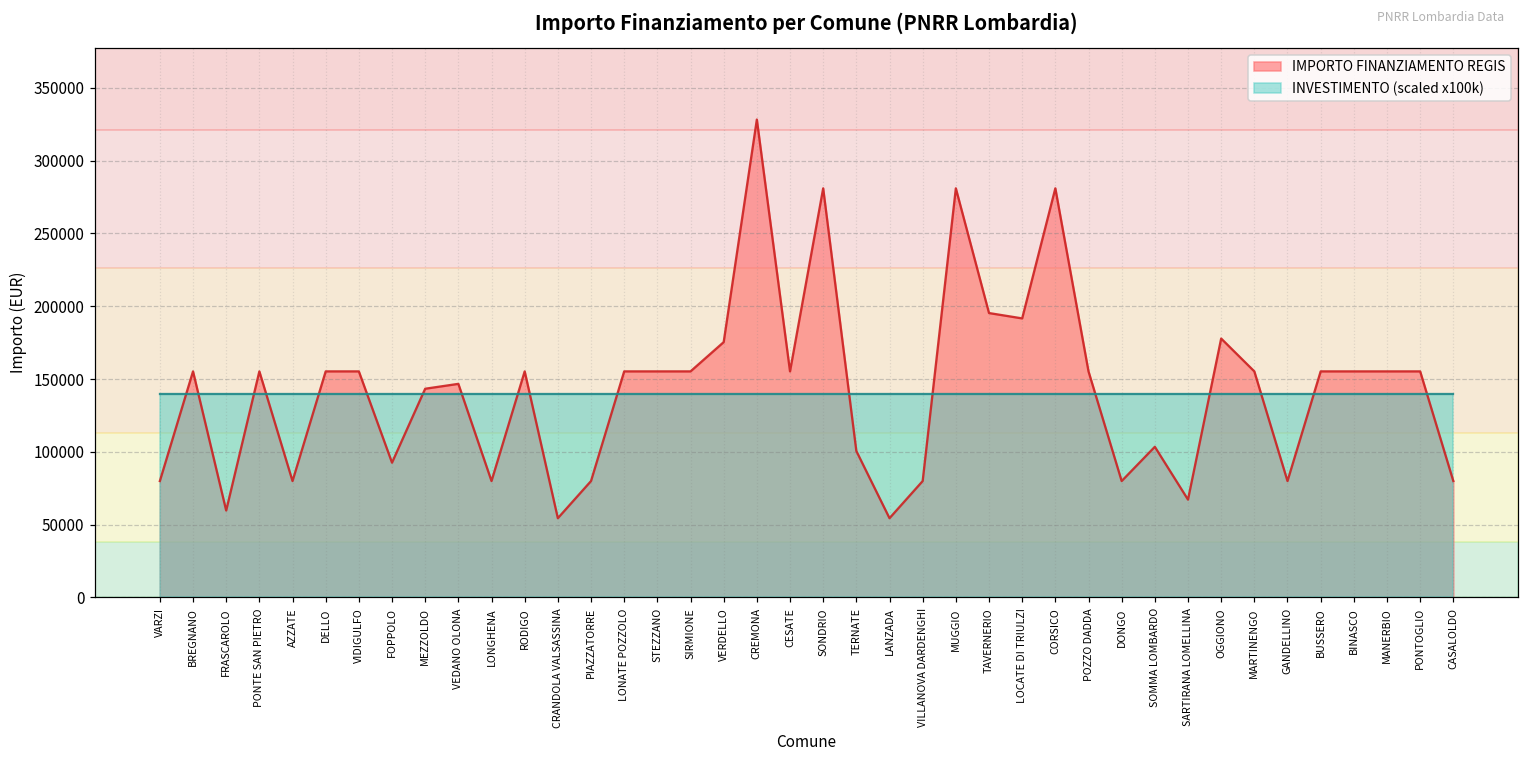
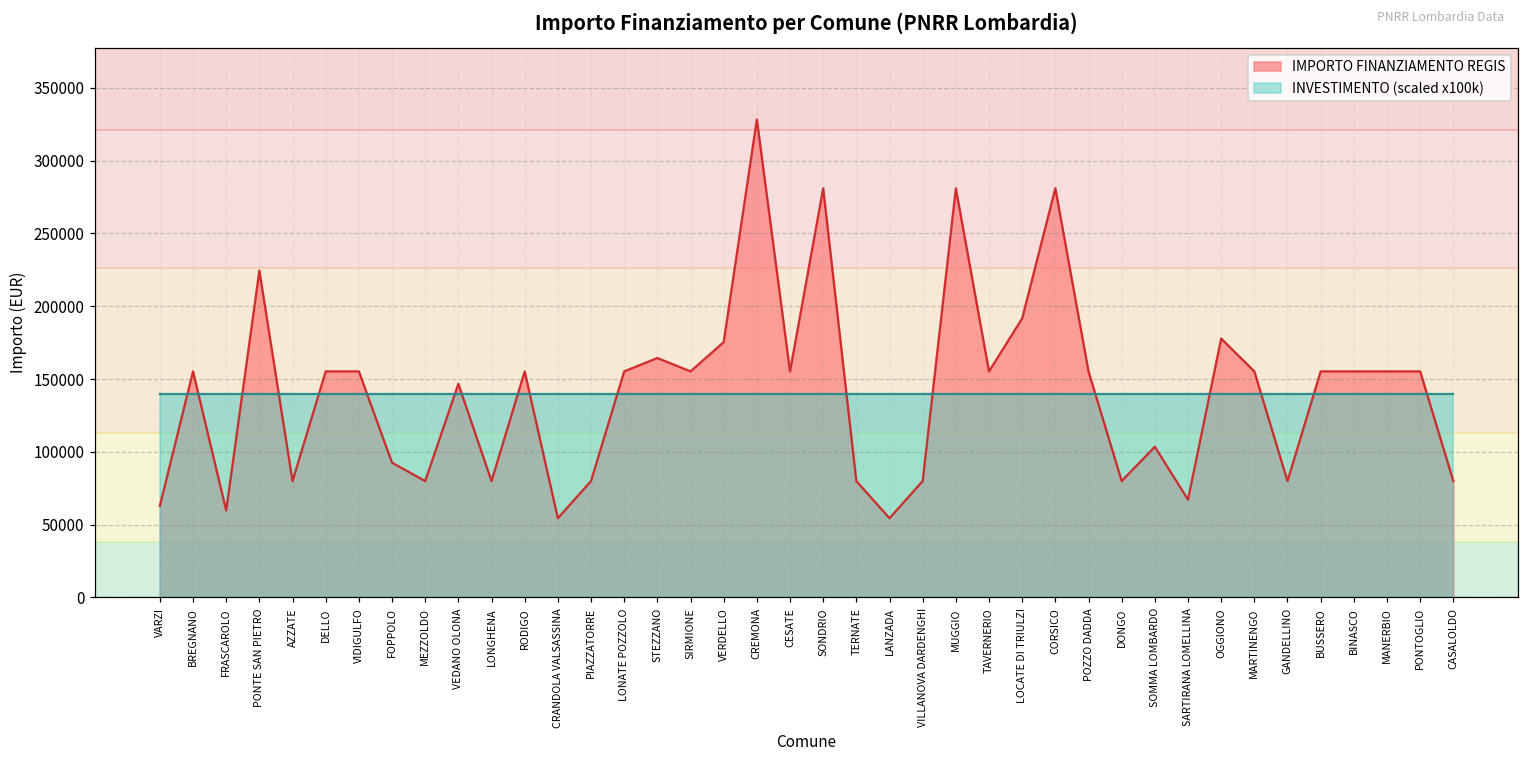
IMPORTO FINANZIAMENTO REGIS, VARZI: 80000 -> 63000
IMPORTO FINANZIAMENTO REGIS, PONTE SAN PIETRO: 155000 -> 224000
IMPORTO FINANZIAMENTO REGIS, MEZZOLDO: 143000 -> 80000
IMPORTO FINANZIAMENTO REGIS, STEZZANO: 155000 -> 164000
IMPORTO FINANZIAMENTO REGIS, TERNATE: 101000 -> 80000
IMPORTO FINANZIAMENTO REGIS, TAVERNERIO: 195000 -> 155000
